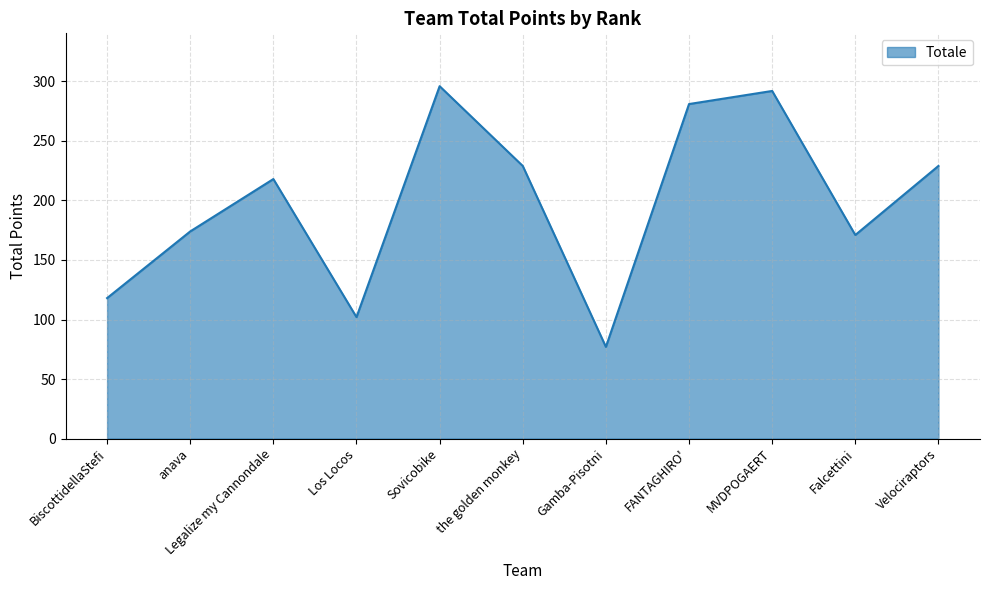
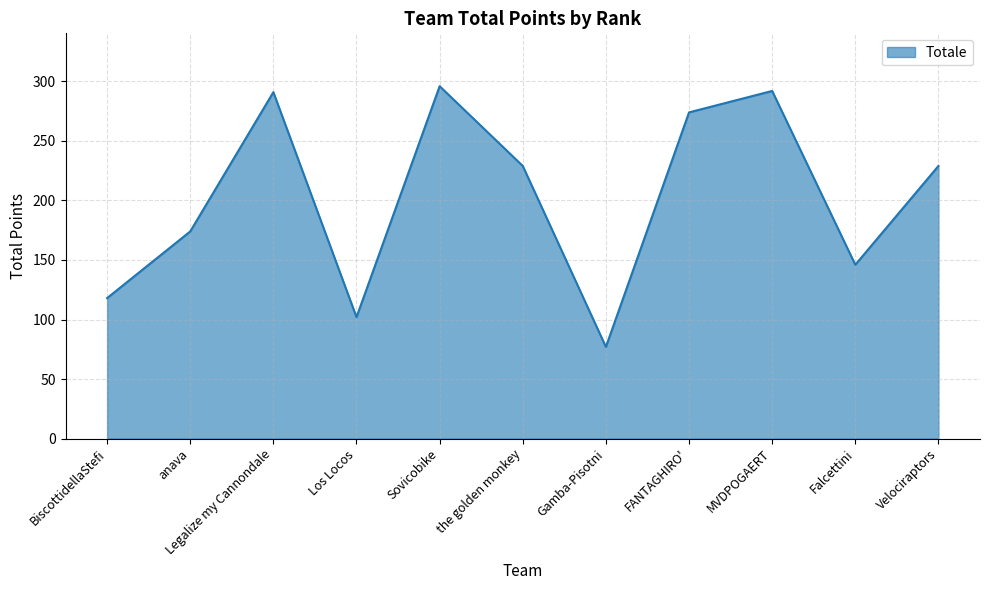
Legalize my Cannondale: 218 -> 291
FANTAGHIRO': 281 -> 274
Falcettini: 171 -> 146
